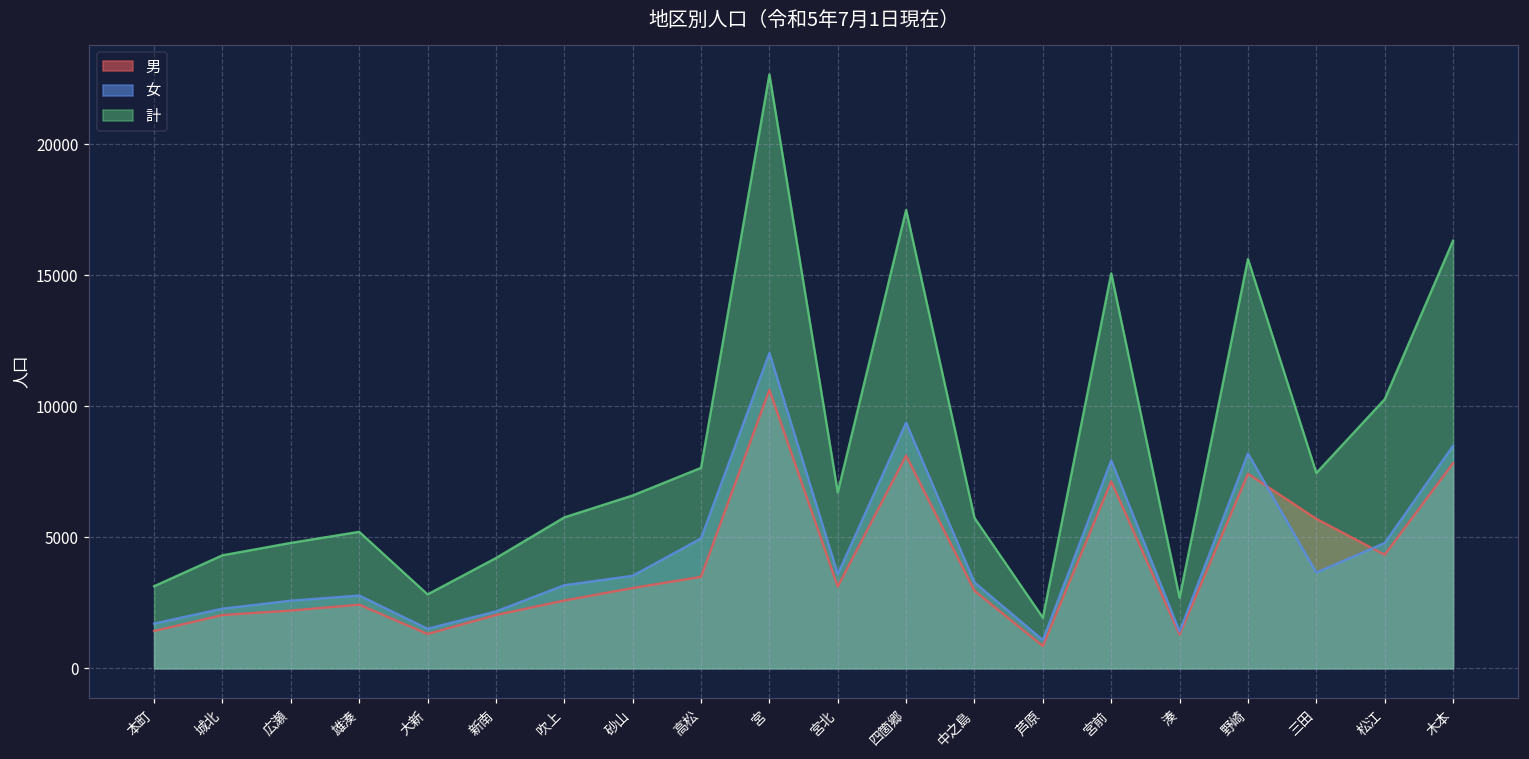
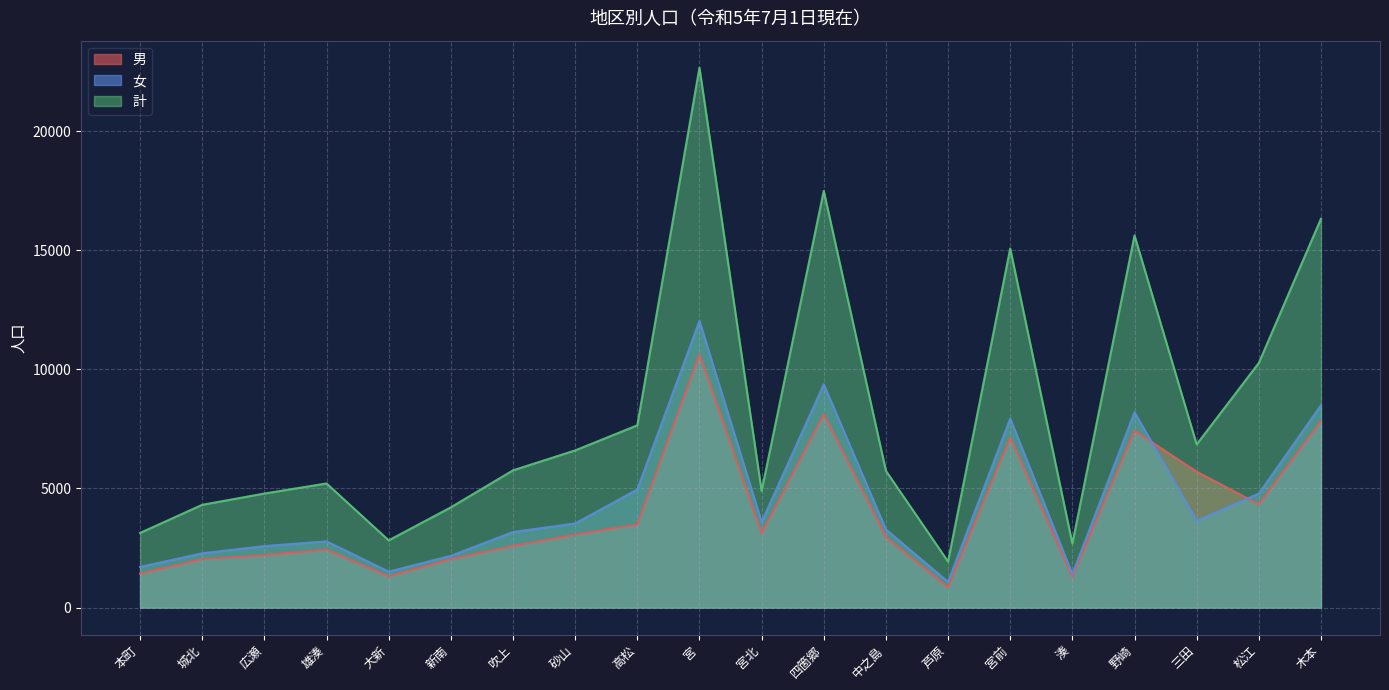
計, 宮北: 6700 -> 4900
計, 三田: 7500 -> 6900
